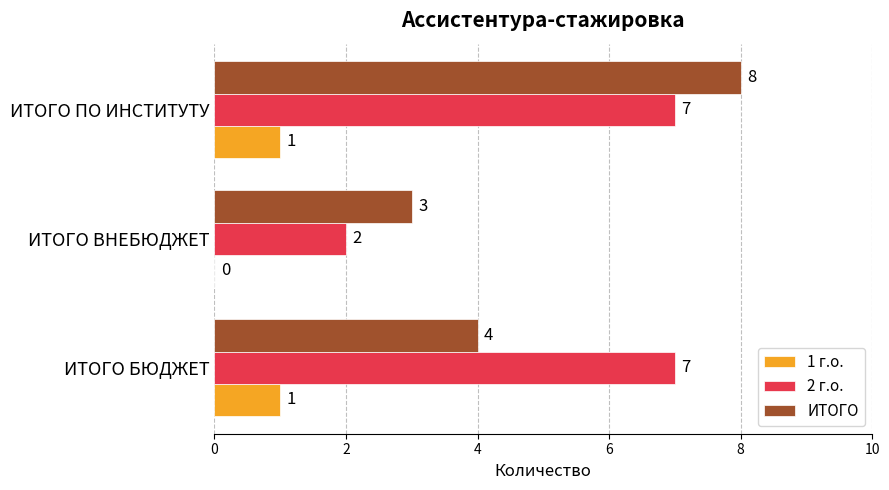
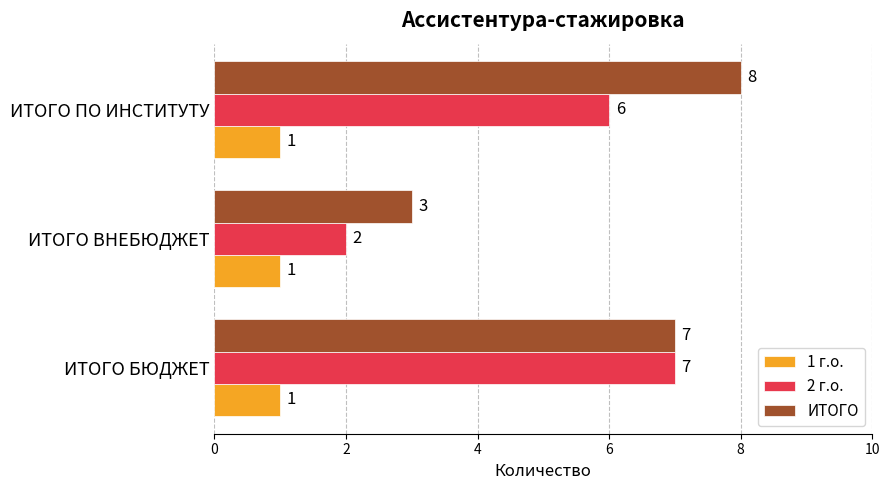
2 г.о., ИТОГО ПО ИНСТИТУТУ: 7 -> 6
1 г.о., ИТОГО ВНЕБЮДЖЕТ: 0 -> 1
ИТОГО, ИТОГО БЮДЖЕТ: 4 -> 7
